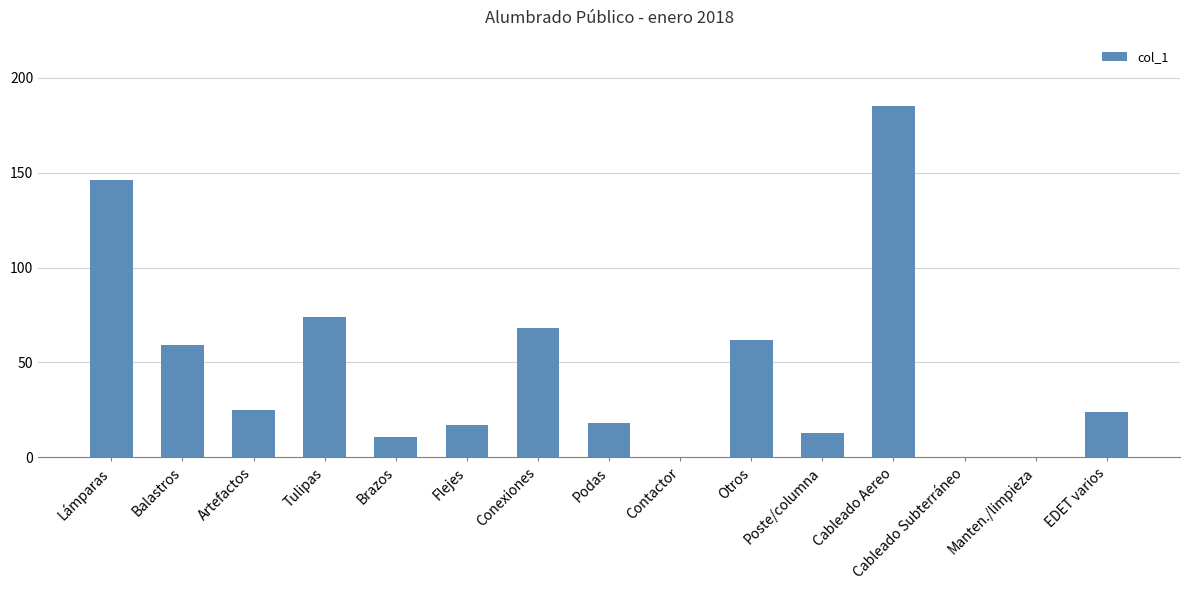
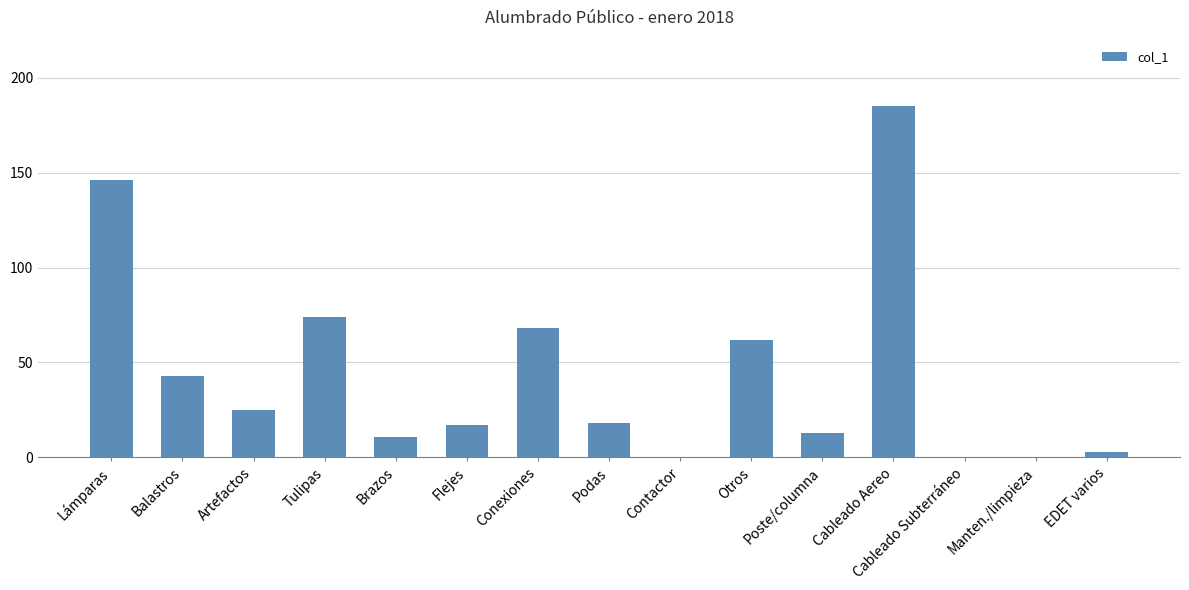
Balastros: 59 -> 43
EDET varios: 24 -> 3
